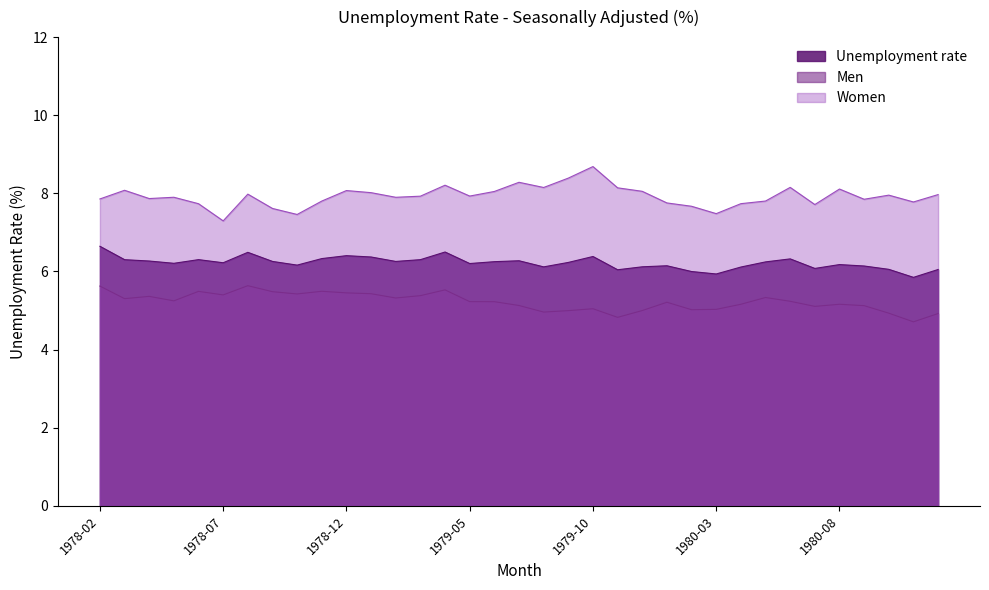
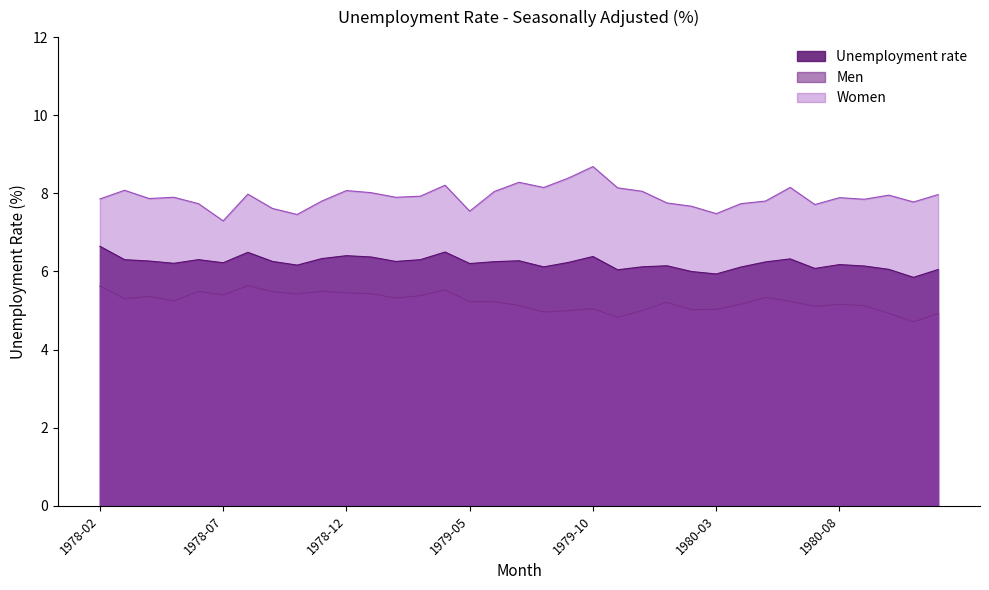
Women, 1979-05: 7.9 -> 7.5
Women, 1980-08: 8.1 -> 7.9
